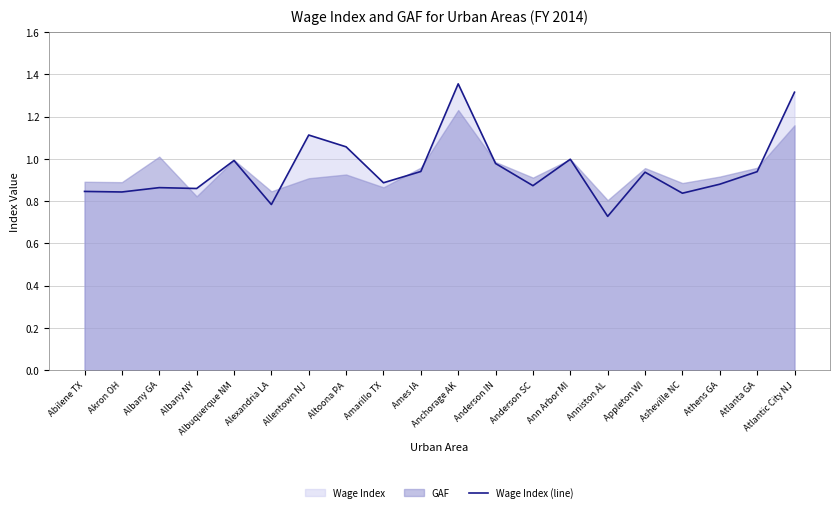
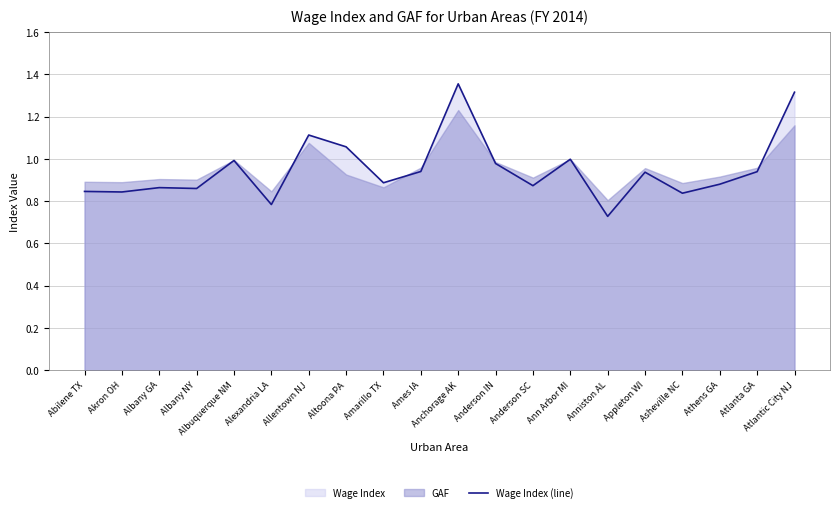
GAF, Albany GA: 1.01 -> 0.91
GAF, Albany NY: 0.82 -> 0.90
GAF, Allentown NJ: 0.91 -> 1.08
